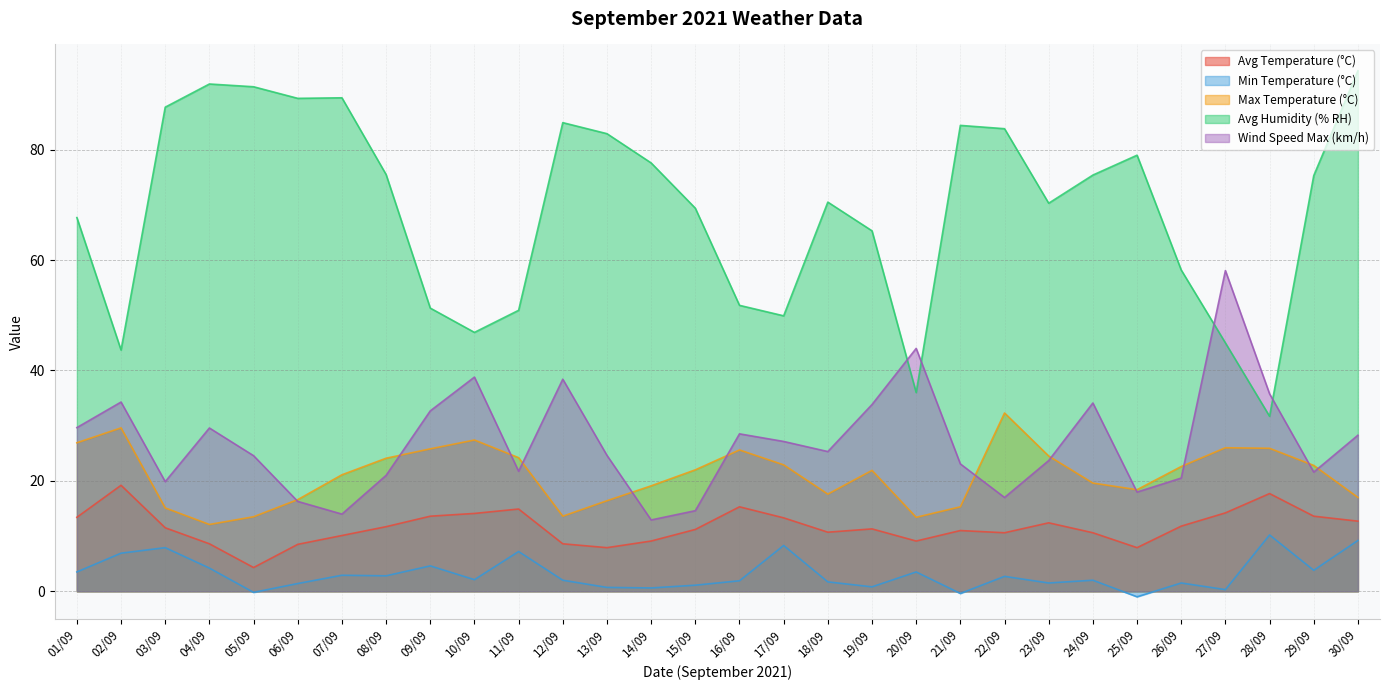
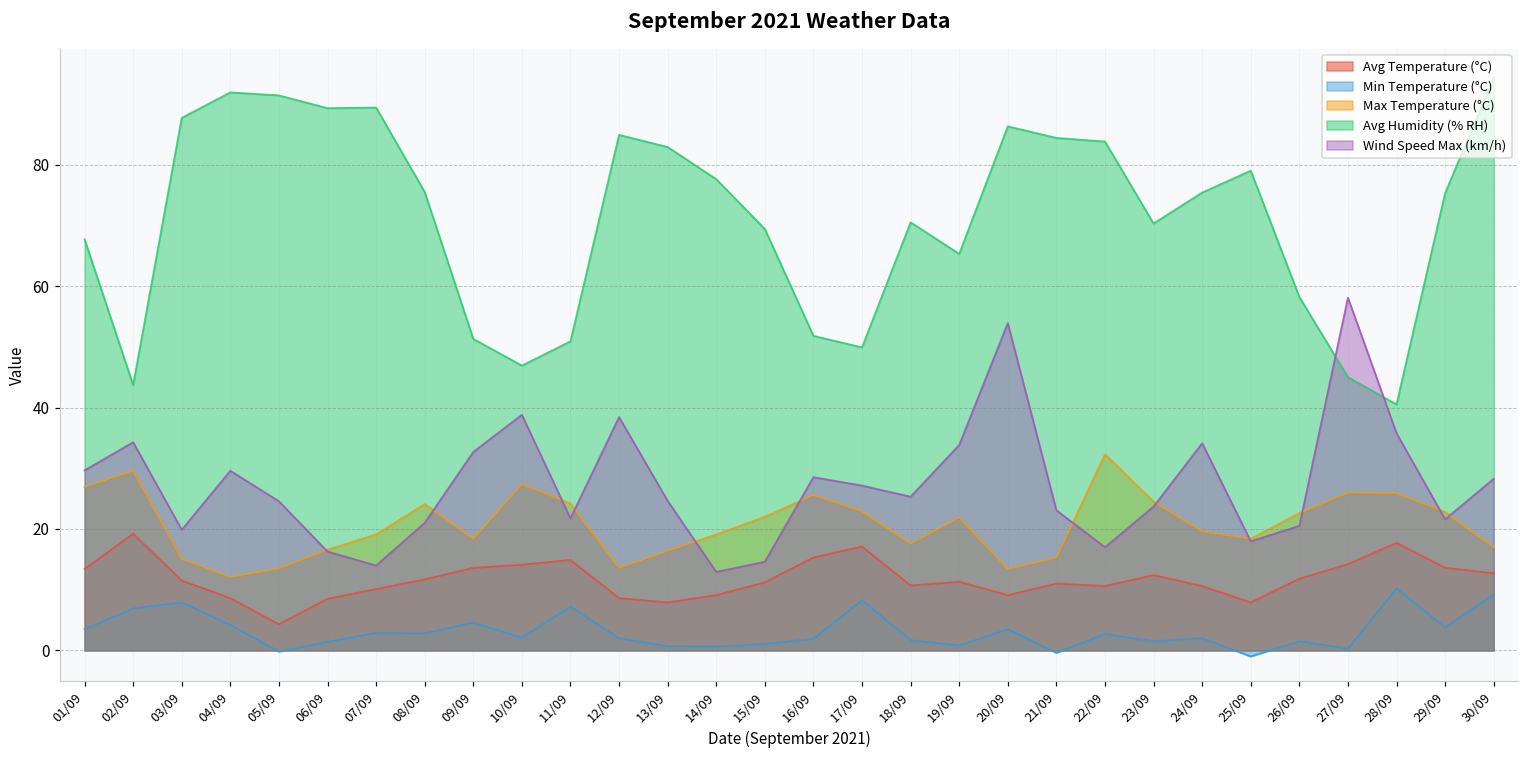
Max Temperature (°C), 07/09: 21 -> 19
Max Temperature (°C), 09/09: 26 -> 18
Avg Temperature (°C), 17/09: 13 -> 17
Avg Humidity (% RH), 20/09: 36 -> 86
Wind Speed Max (km/h), 20/09: 44 -> 54
Avg Humidity (% RH), 28/09: 32 -> 41
